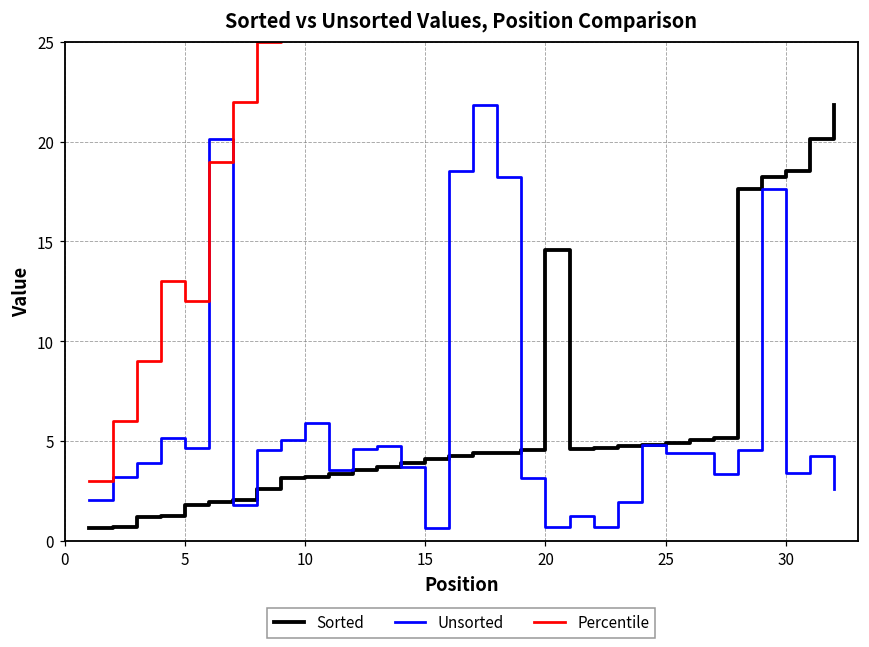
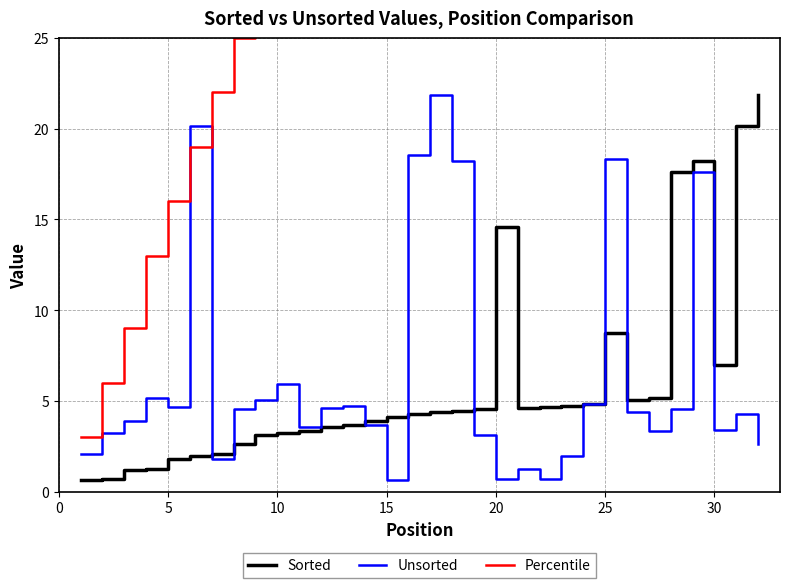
Percentile, 5: 12 -> 16
Sorted, 25: 4.9 -> 8.7
Unsorted, 25: 4.4 -> 18.3
Sorted, 30: 18.5 -> 7.0
